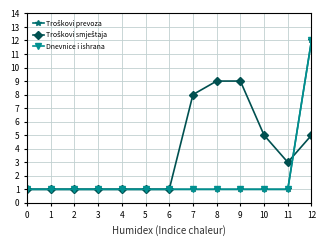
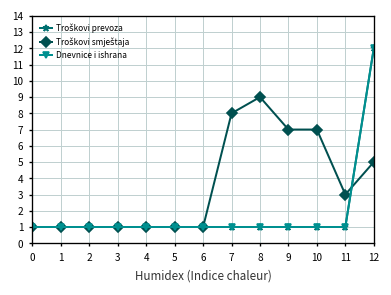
Troškovi smještaja, 9: 9 -> 7
Troškovi smještaja, 10: 5 -> 7
